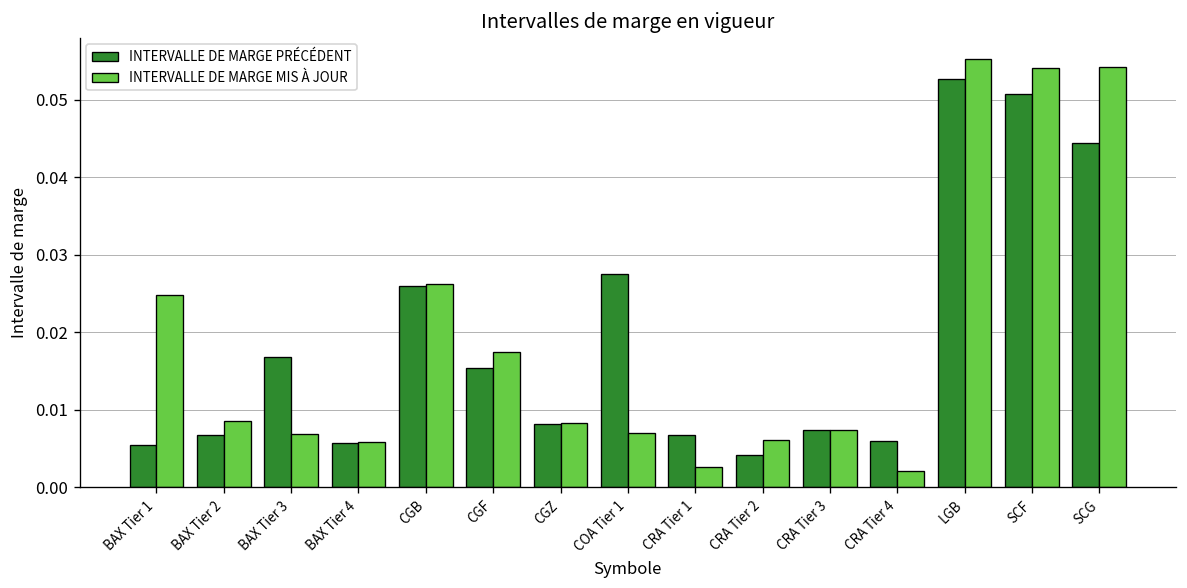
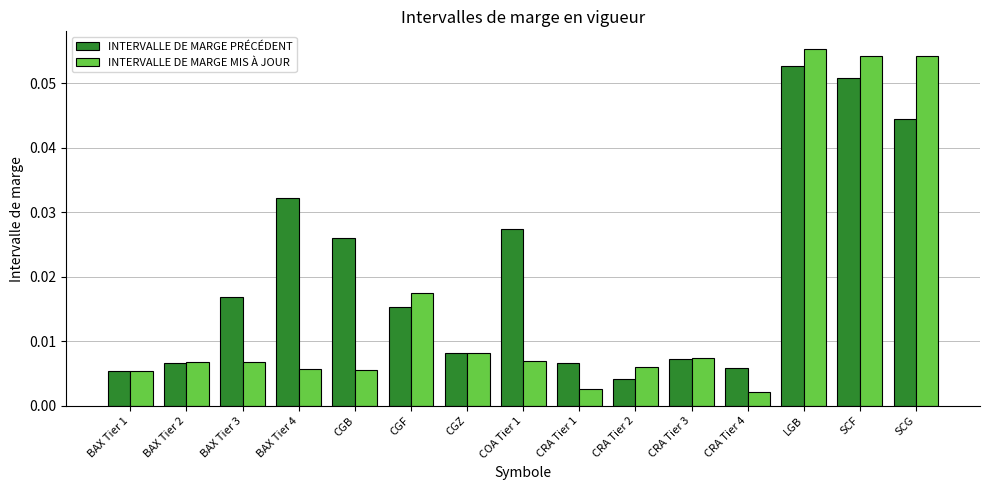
INTERVALLE DE MARGE MIS À JOUR, BAX Tier 1: 0.025 -> 0.005
INTERVALLE DE MARGE MIS À JOUR, BAX Tier 2: 0.009 -> 0.007
INTERVALLE DE MARGE PRÉCÉDENT, BAX Tier 4: 0.006 -> 0.032
INTERVALLE DE MARGE MIS À JOUR, CGB: 0.026 -> 0.006
